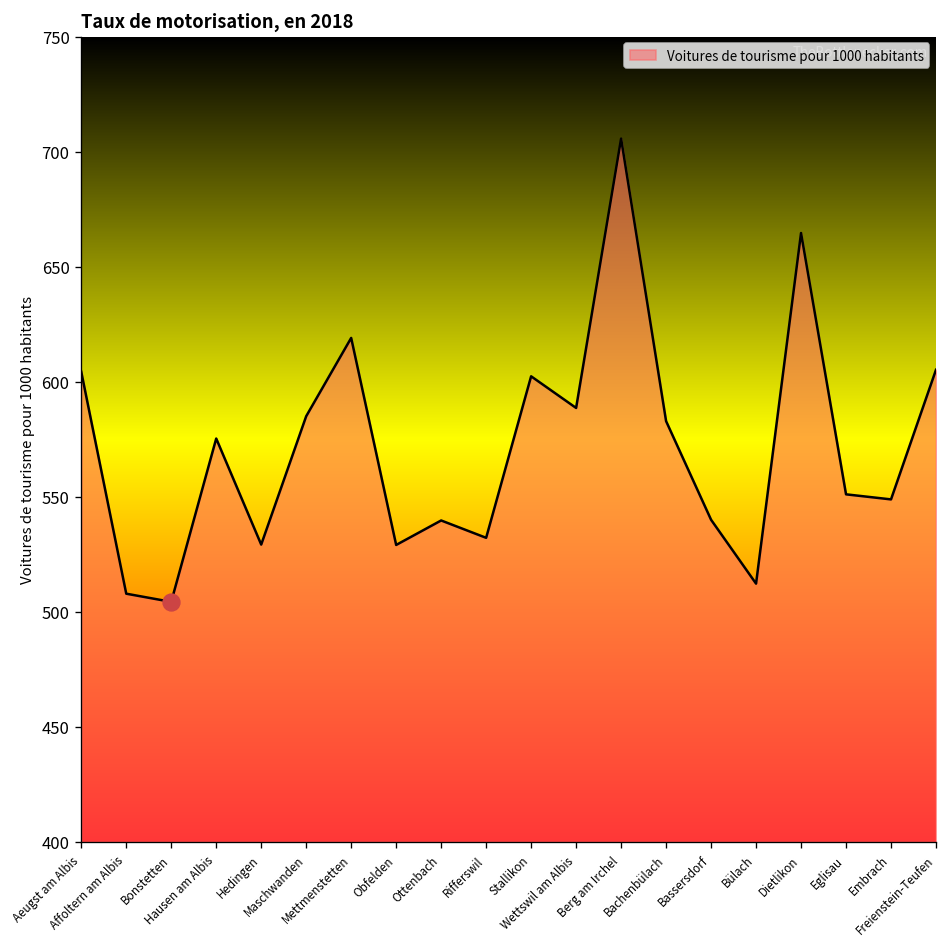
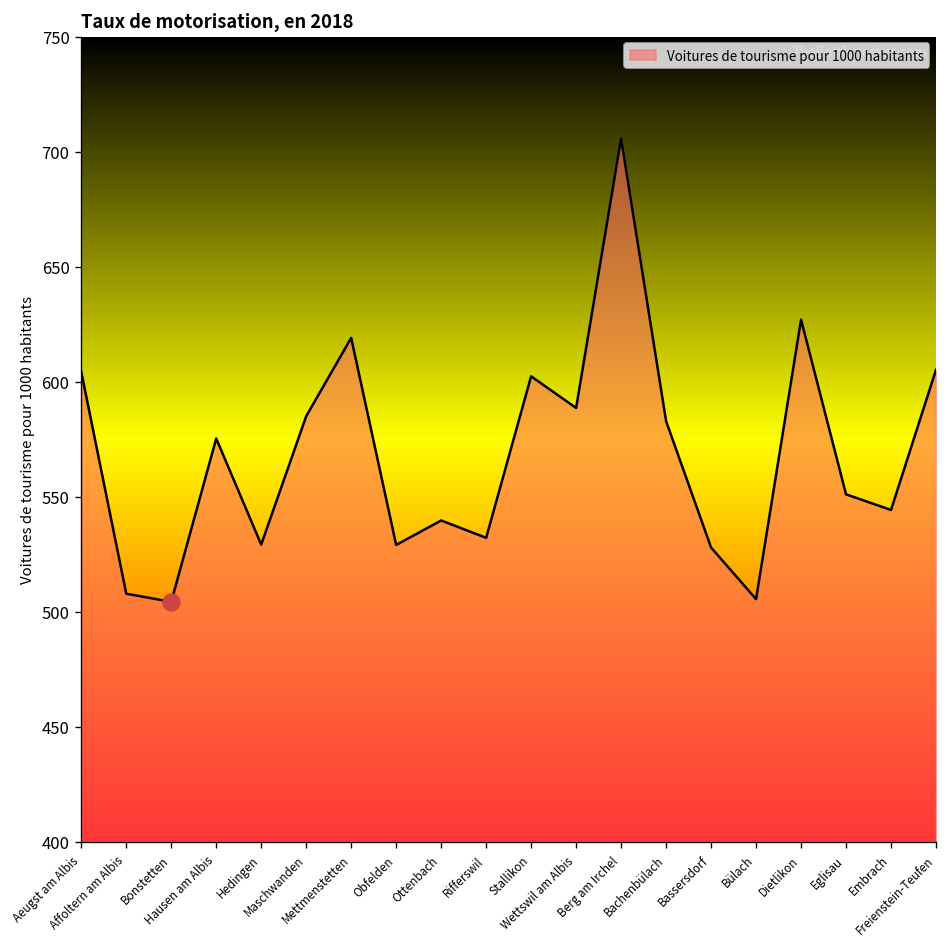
Voitures de tourisme pour 1000 habitants, Bassersdorf: 540 -> 528
Voitures de tourisme pour 1000 habitants, Bülach: 512 -> 506
Voitures de tourisme pour 1000 habitants, Dietlikon: 665 -> 627
Voitures de tourisme pour 1000 habitants, Embrach: 549 -> 544
